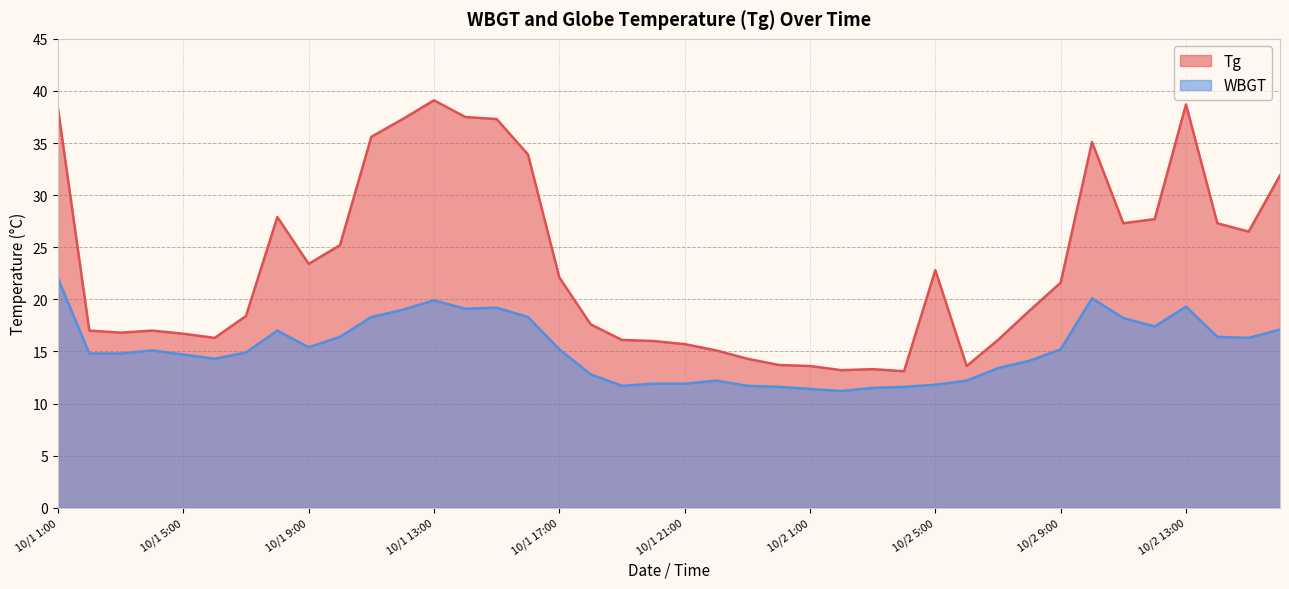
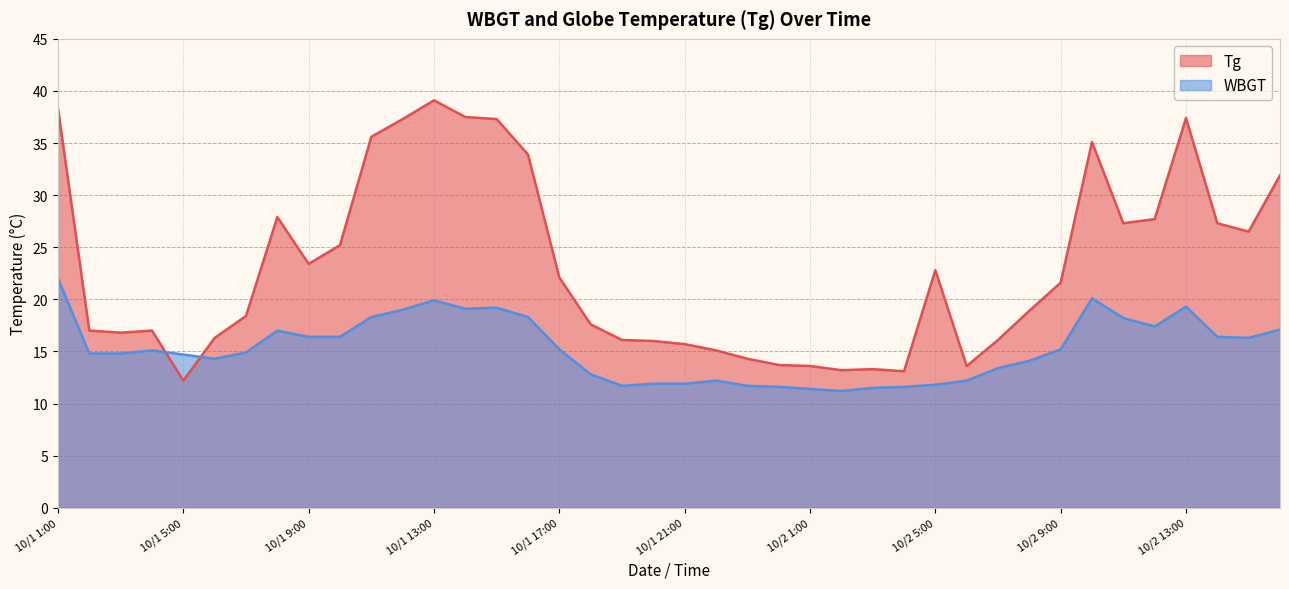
Tg, 10/1 5:00: 16.7 -> 12.2
WBGT, 10/1 9:00: 15.4 -> 16.4
Tg, 10/2 13:00: 38.7 -> 37.4
